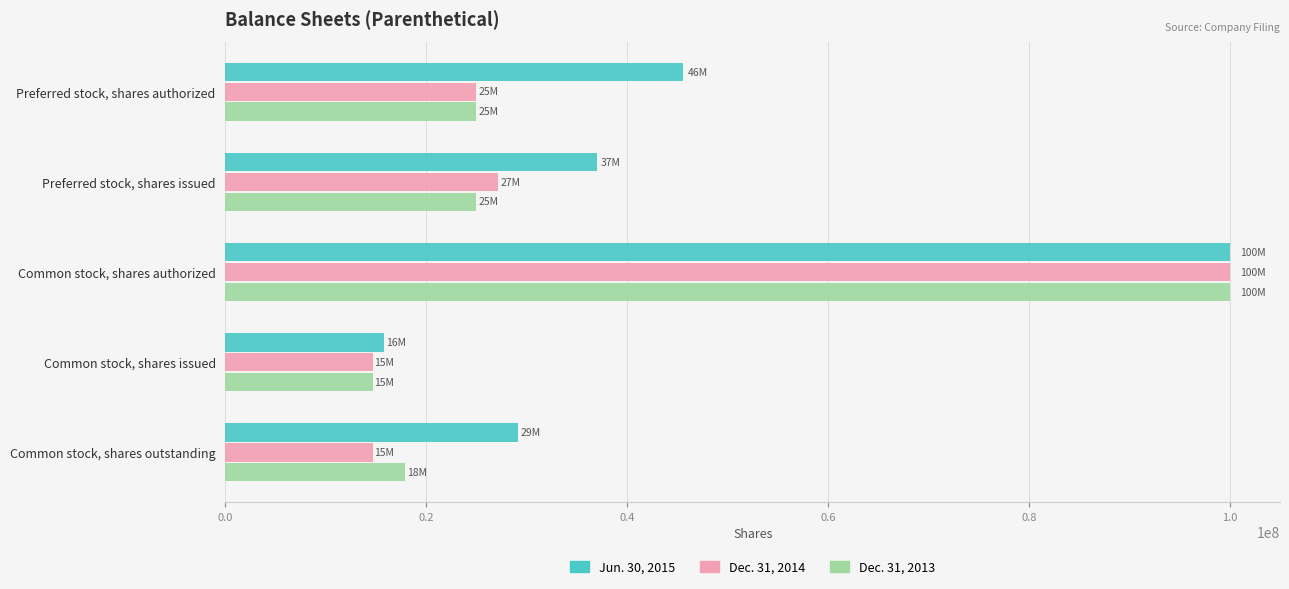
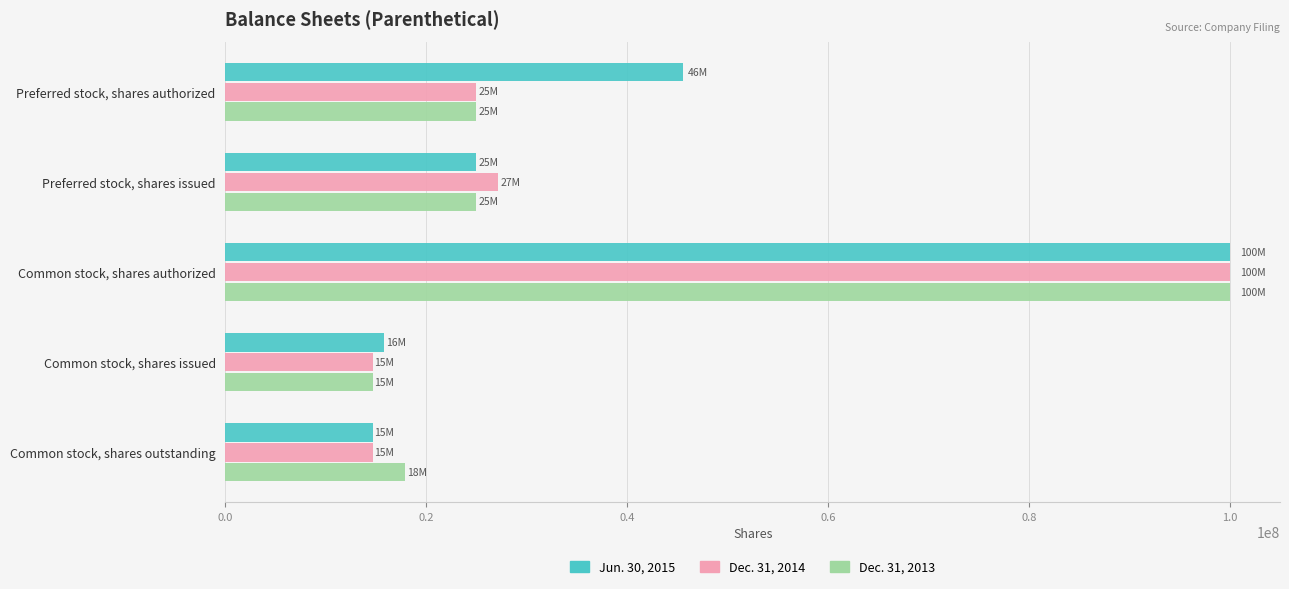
Jun. 30, 2015, Preferred stock, shares issued: 37M -> 25M
Jun. 30, 2015, Common stock, shares outstanding: 29M -> 15M
